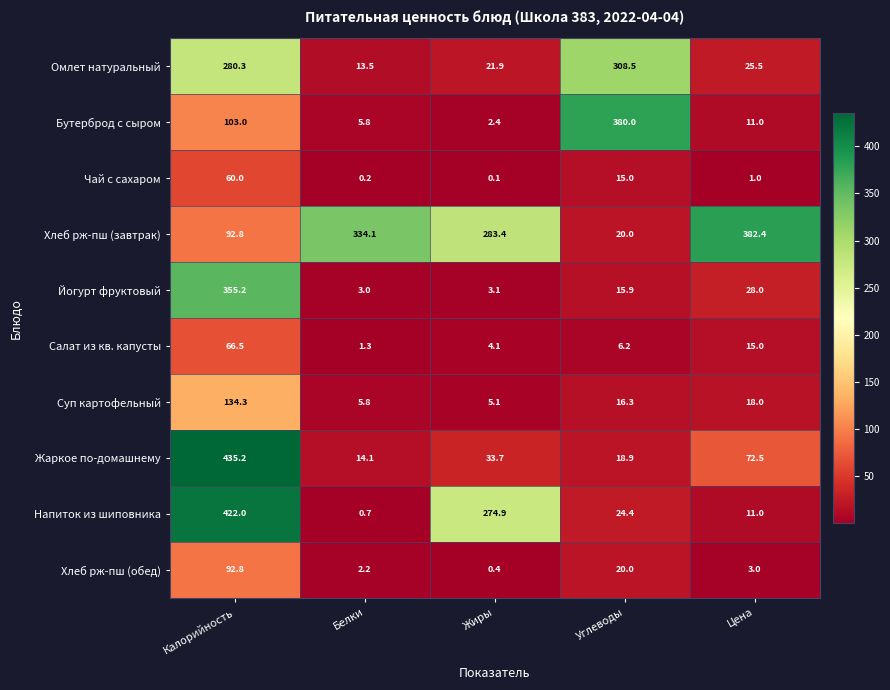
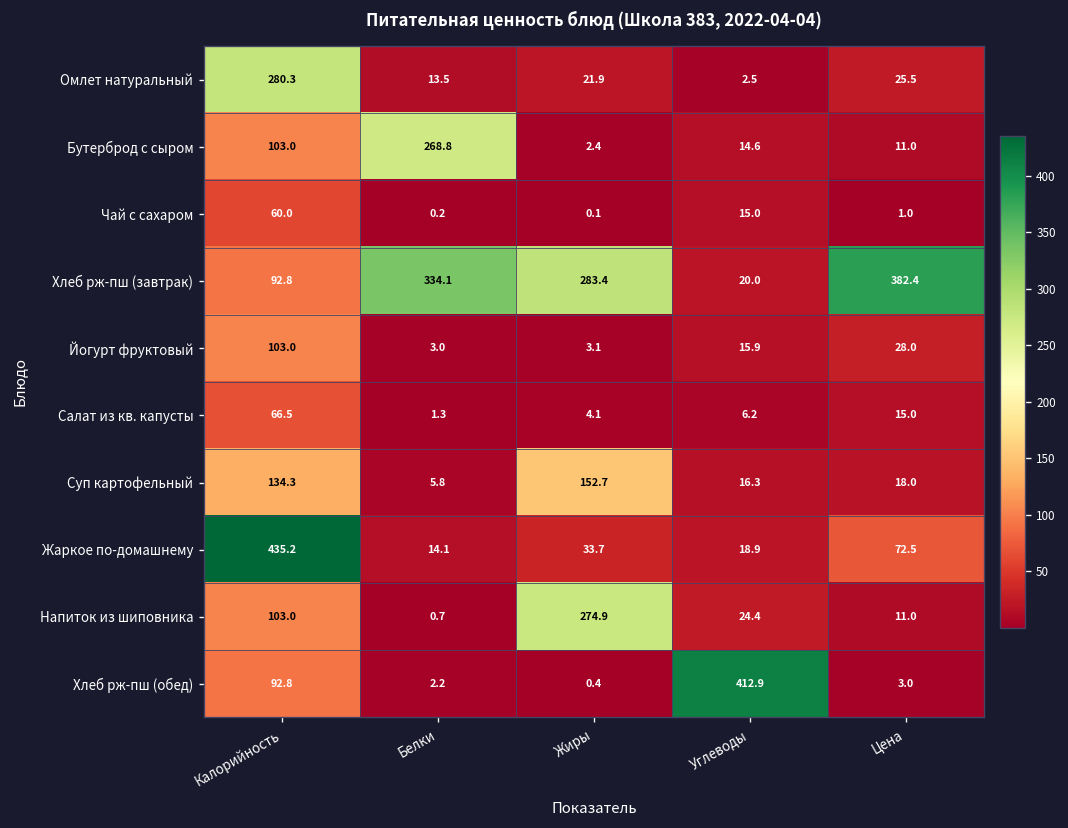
Омлет натуральный, Углеводы: 308.5 -> 2.5
Бутерброд с сыром, Белки: 5.8 -> 268.8
Бутерброд с сыром, Углеводы: 380.0 -> 14.6
Йогурт фруктовый, Калорийность: 355.2 -> 103.0
Суп картофельный, Жиры: 5.1 -> 152.7
Напиток из шиповника, Калорийность: 422.0 -> 103.0
Хлеб рж-пш (обед), Углеводы: 20.0 -> 412.9
